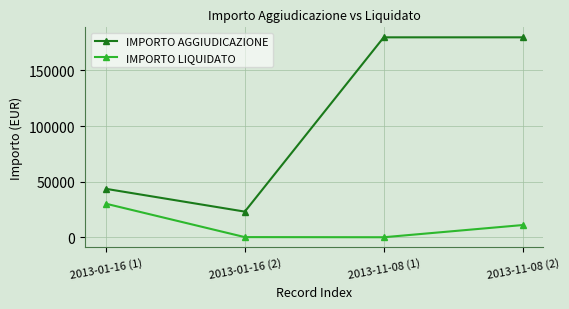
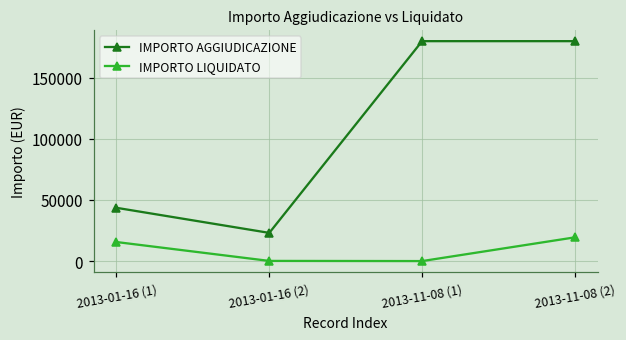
IMPORTO LIQUIDATO, 2013-01-16 (1): 30000 -> 16000
IMPORTO LIQUIDATO, 2013-11-08 (2): 11000 -> 19000
